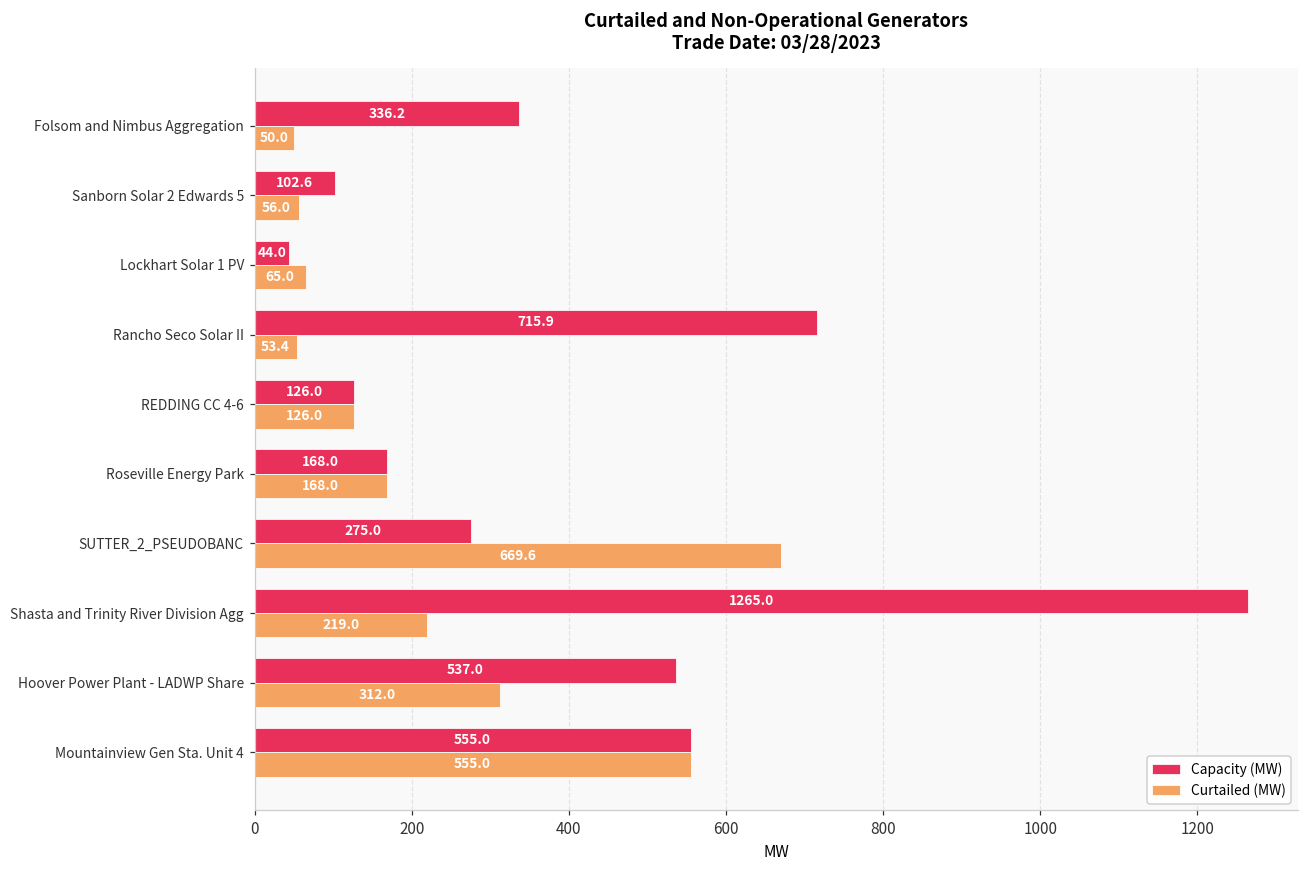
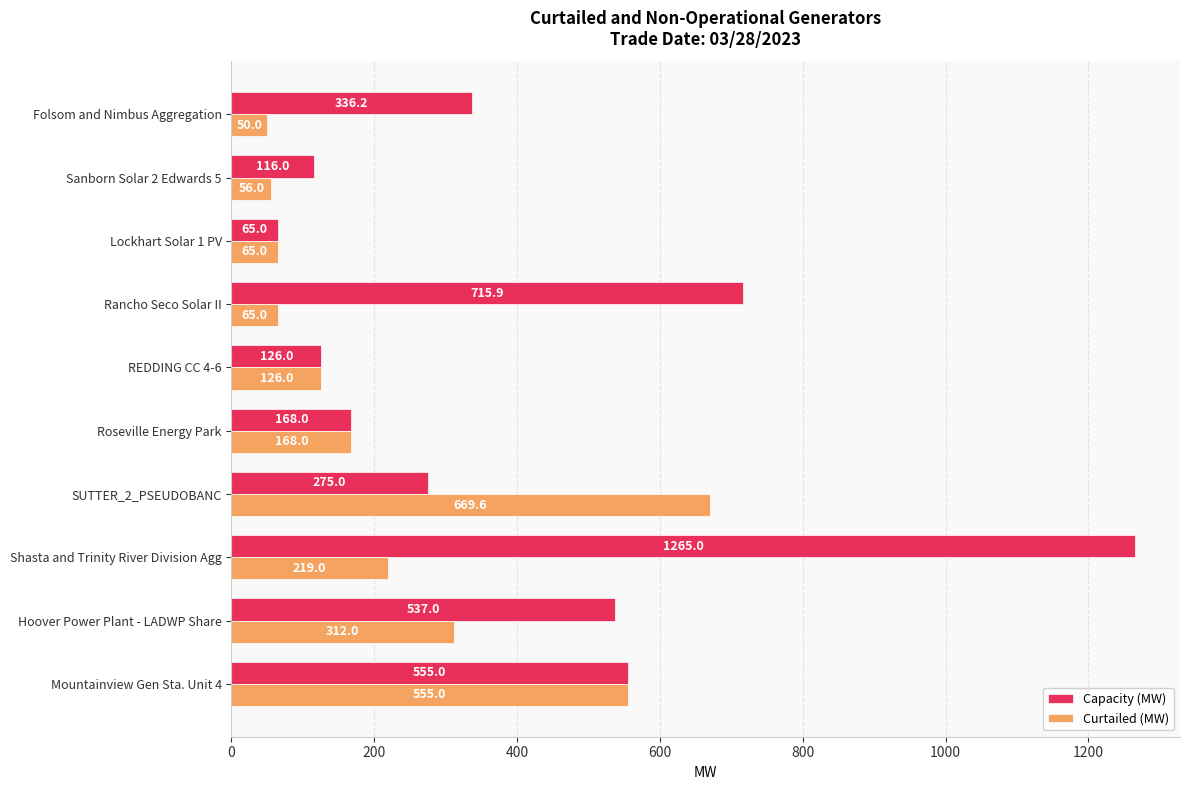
Capacity (MW), Sanborn Solar 2 Edwards 5: 102.6 -> 116.0
Capacity (MW), Lockhart Solar 1 PV: 44.0 -> 65.0
Curtailed (MW), Rancho Seco Solar II: 53.4 -> 65.0
